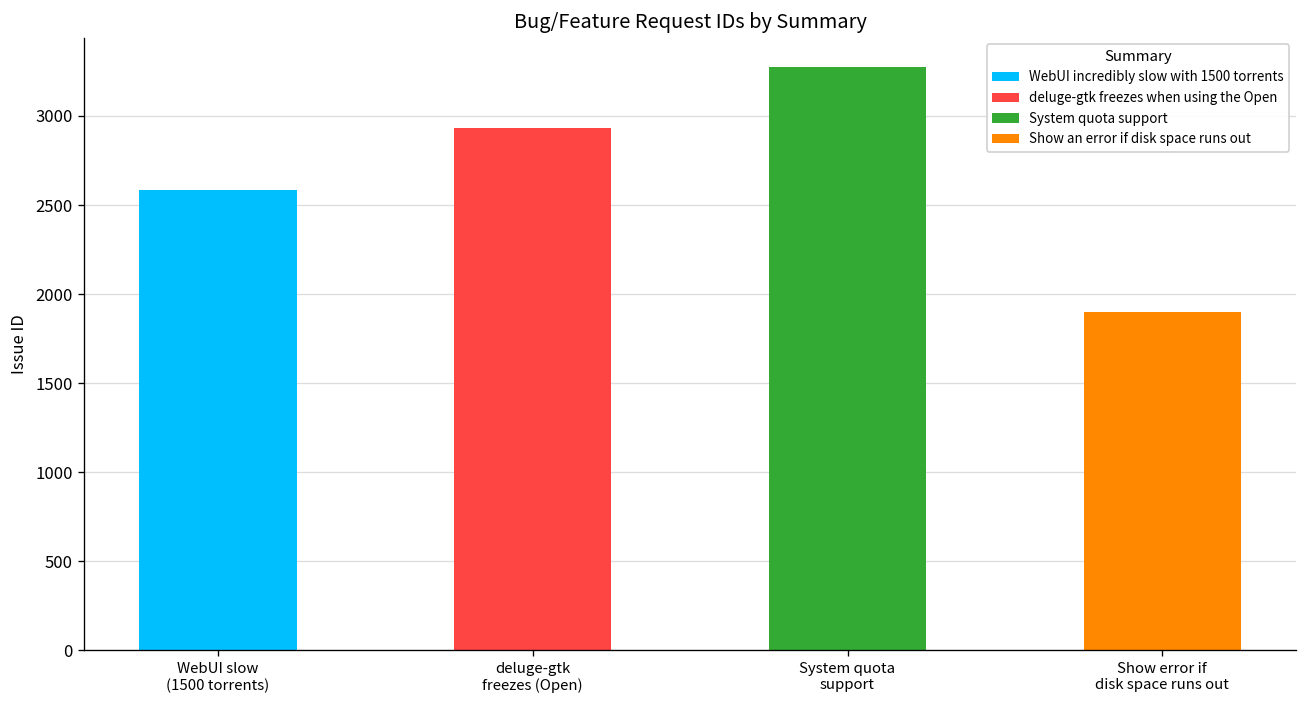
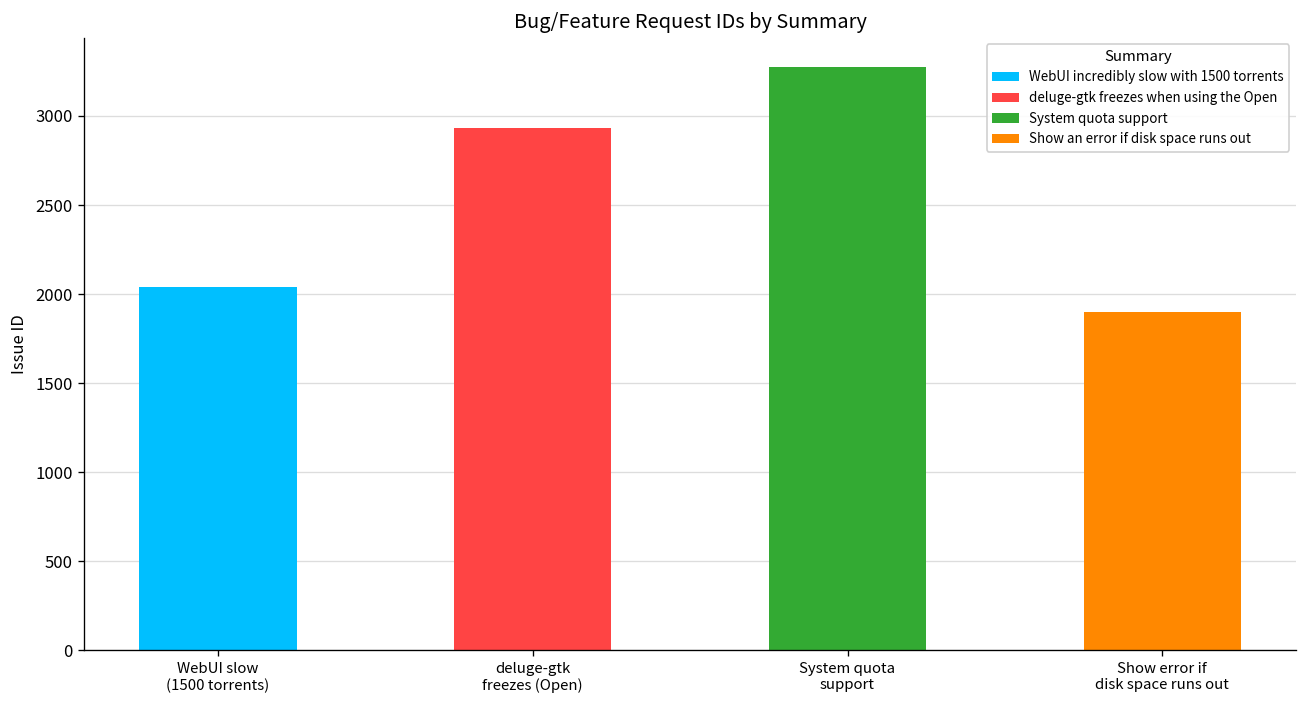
WebUI slow (1500 torrents): 2590 -> 2040
